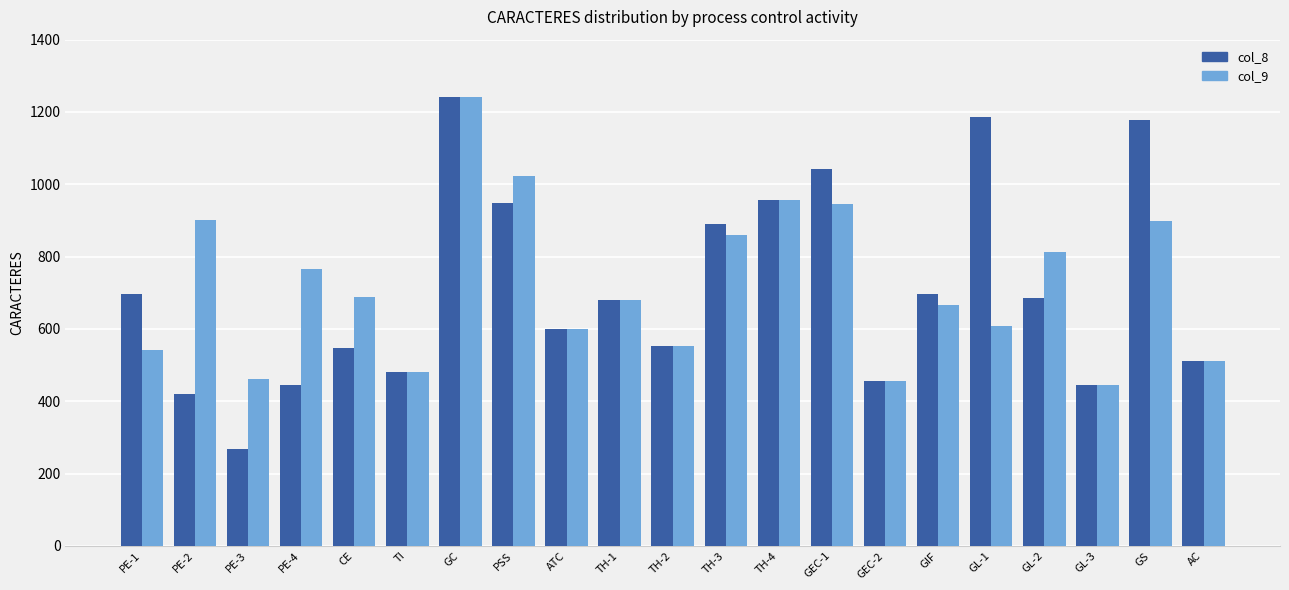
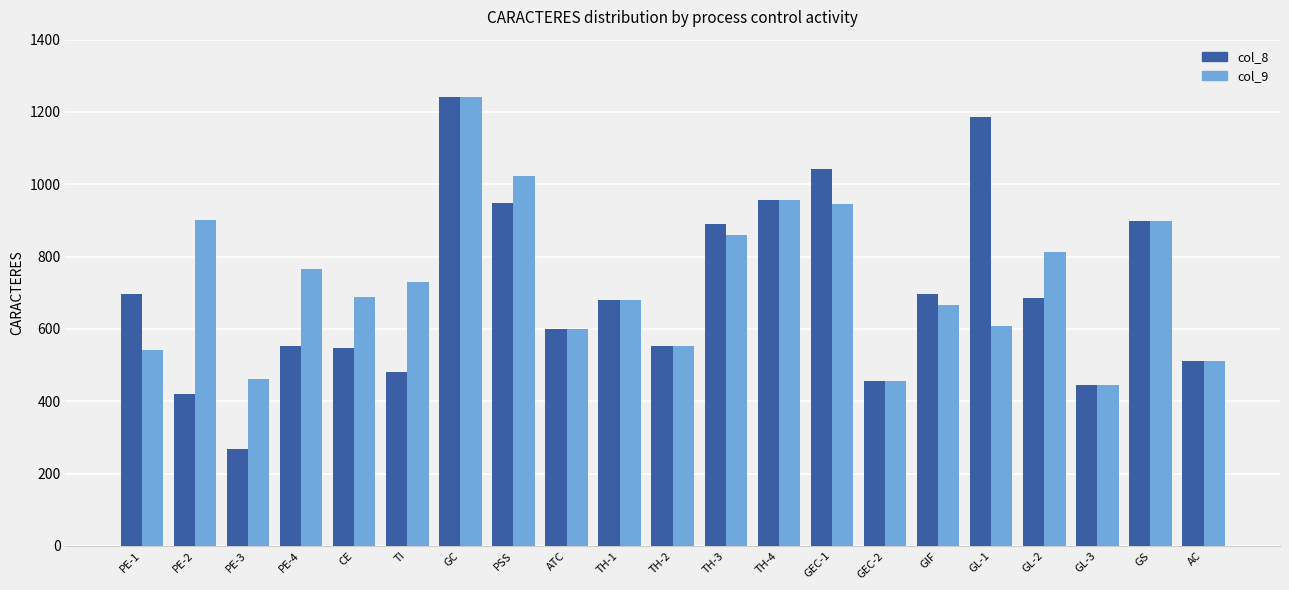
col_8, PE-4: 450 -> 550
col_9, TI: 480 -> 730
col_8, GS: 1180 -> 900
